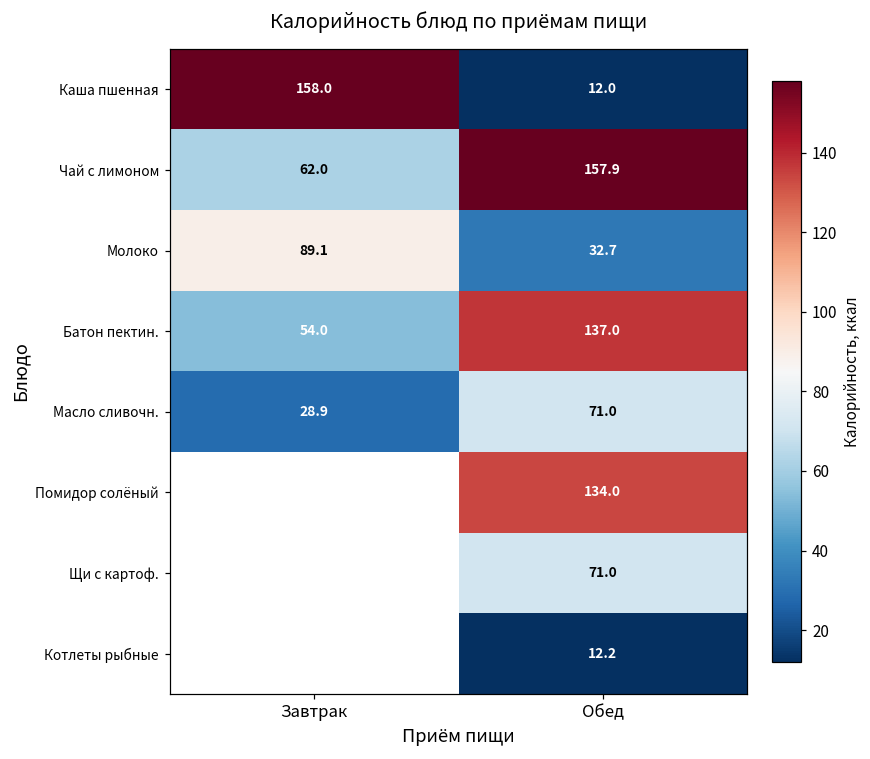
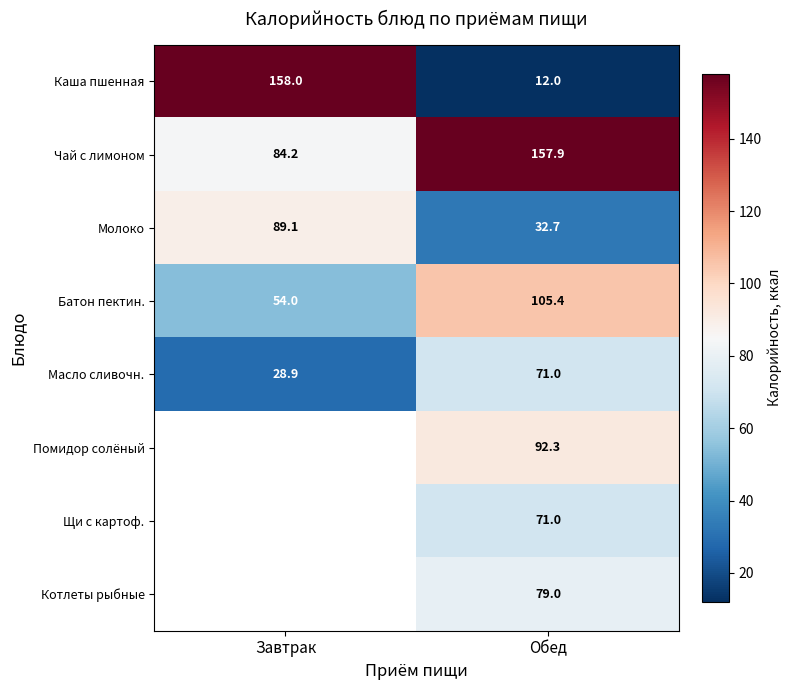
Чай с лимоном, Завтрак: 62.0 -> 84.2
Батон пектин., Обед: 137.0 -> 105.4
Помидор солёный, Обед: 134.0 -> 92.3
Котлеты рыбные, Обед: 12.2 -> 79.0
